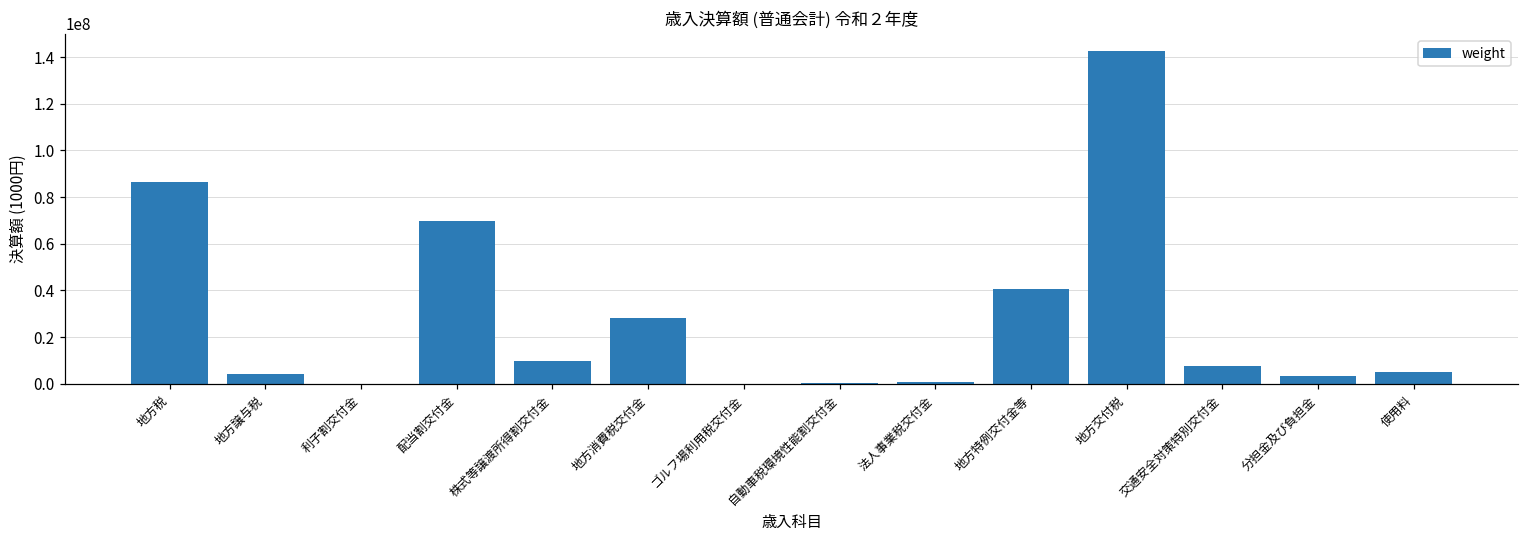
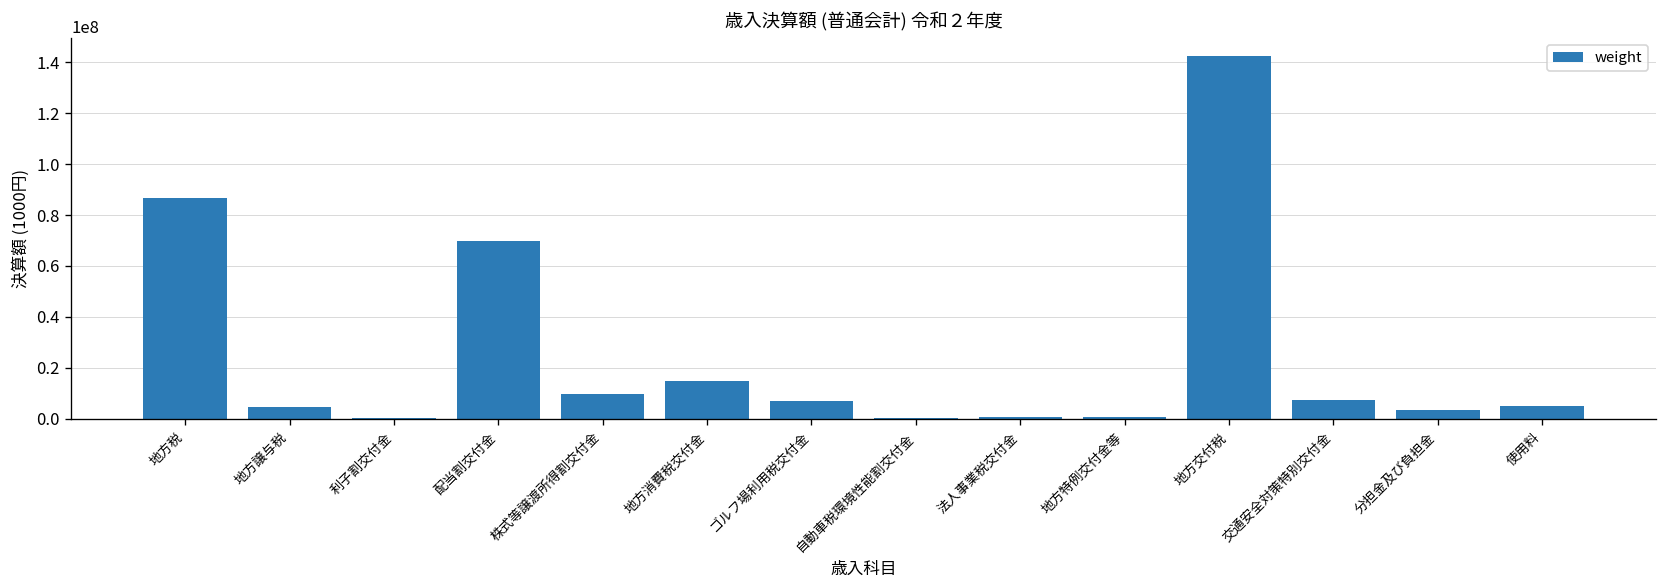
地方消費税交付金: 28000000 -> 15000000
ゴルフ場利用税交付金: 0 -> 7000000
地方特例交付金等: 41000000 -> 1000000
